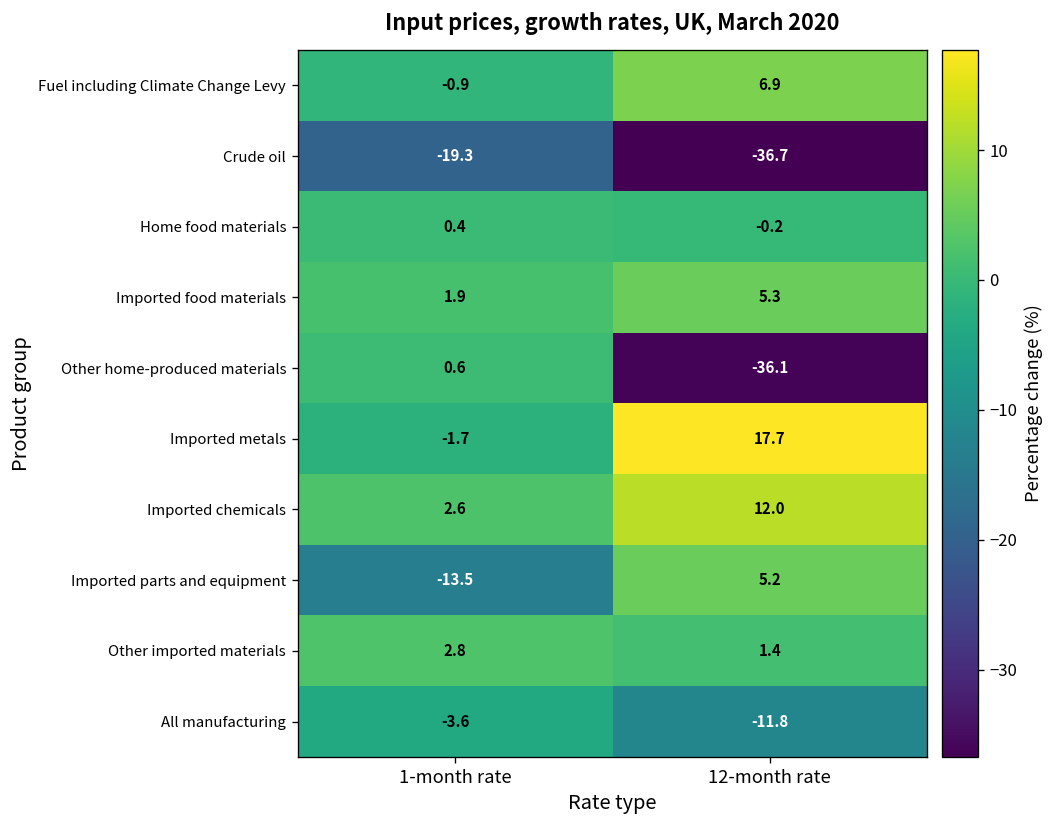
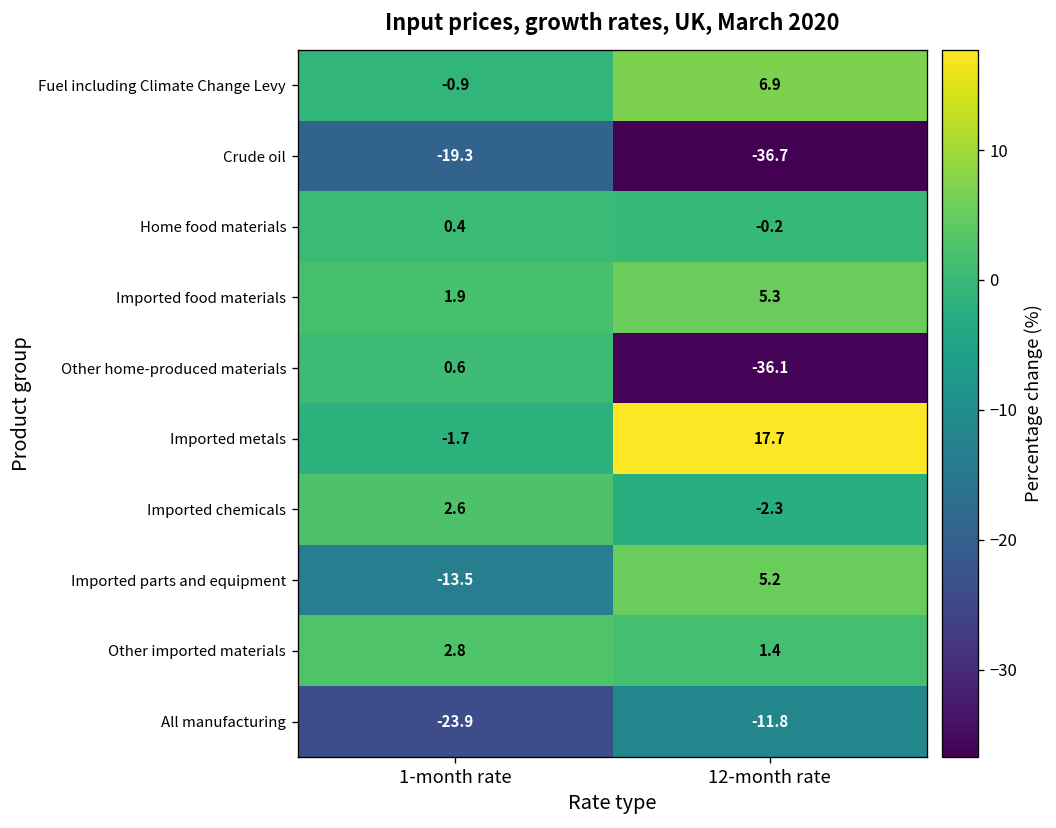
Imported chemicals, 12-month rate: 12.0 -> -2.3
All manufacturing, 1-month rate: -3.6 -> -23.9
